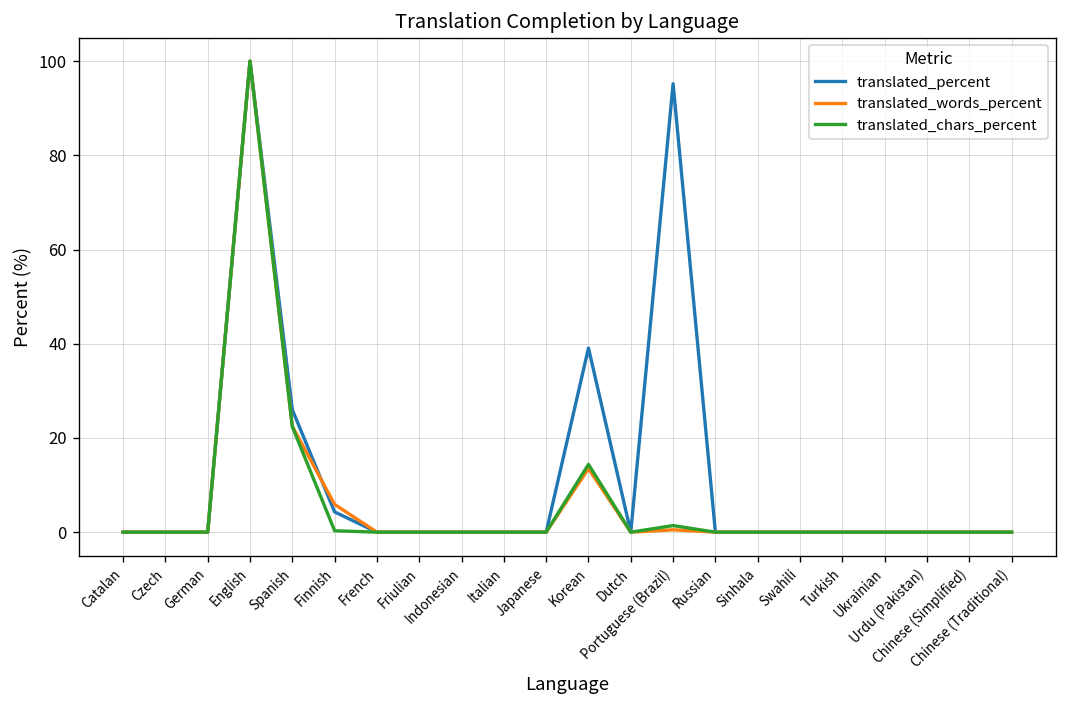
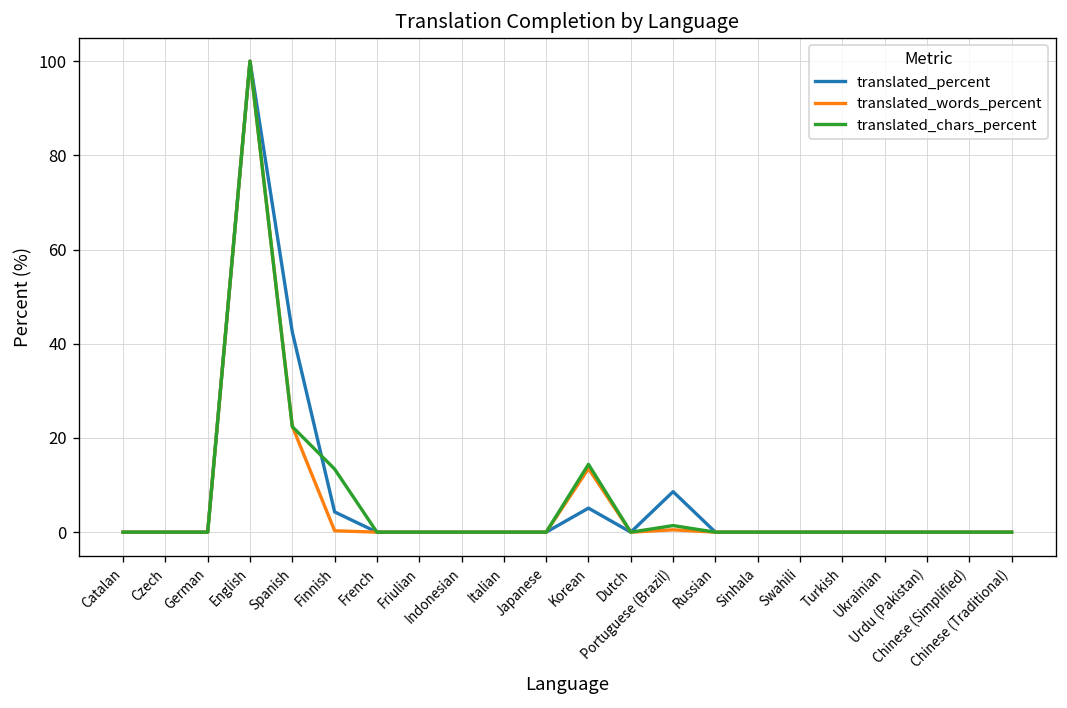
translated_percent, Spanish: 26 -> 43
translated_words_percent, Finnish: 6 -> 0
translated_chars_percent, Finnish: 0 -> 13
translated_percent, Korean: 39 -> 5
translated_percent, Portuguese (Brazil): 95 -> 9
